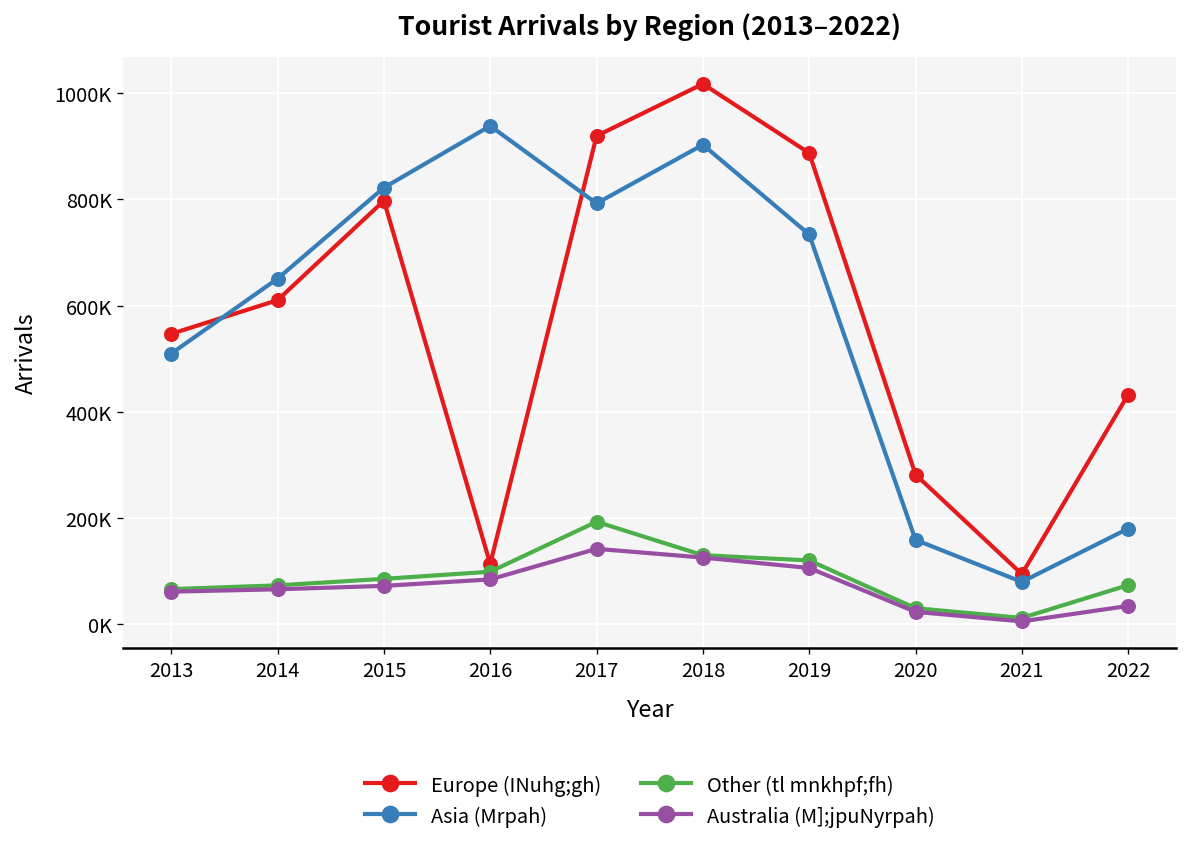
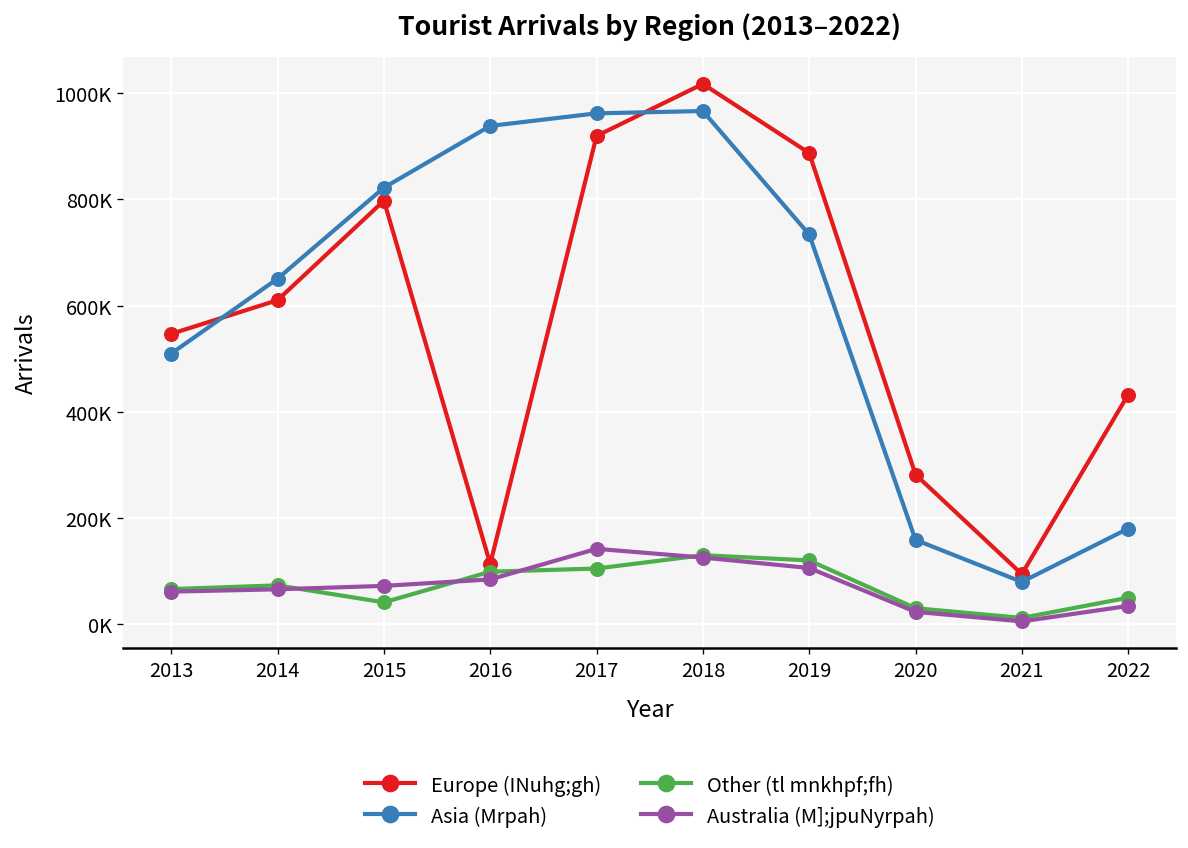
Other (tl mnkhpf;fh), 2015: 80000 -> 40000
Asia (Mrpah), 2017: 790000 -> 960000
Other (tl mnkhpf;fh), 2017: 190000 -> 100000
Asia (Mrpah), 2018: 900000 -> 970000
Other (tl mnkhpf;fh), 2022: 70000 -> 50000
